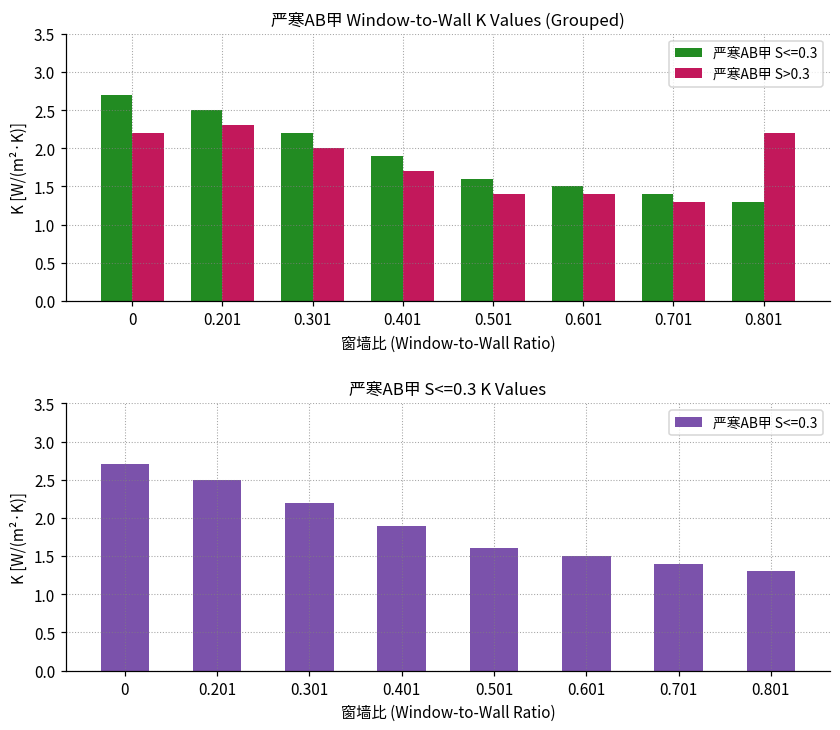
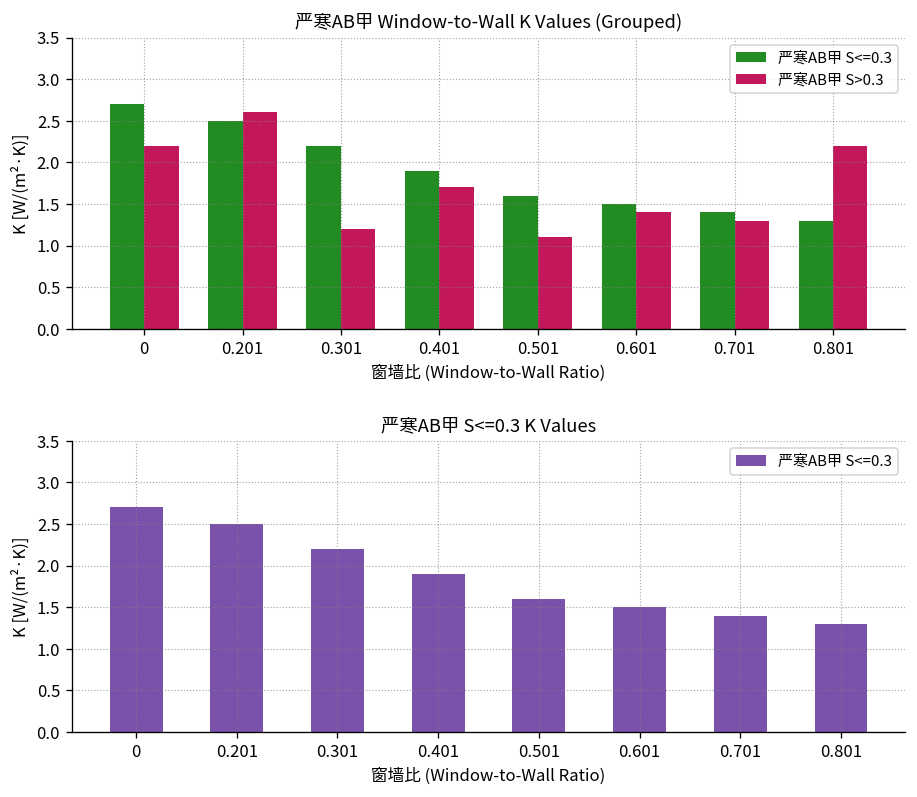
严寒AB甲 Window-to-Wall K Values (Grouped), 严寒AB甲 S>0.3, 0.201: 2.3 -> 2.6
严寒AB甲 Window-to-Wall K Values (Grouped), 严寒AB甲 S>0.3, 0.301: 2.0 -> 1.2
严寒AB甲 Window-to-Wall K Values (Grouped), 严寒AB甲 S>0.3, 0.501: 1.4 -> 1.1
